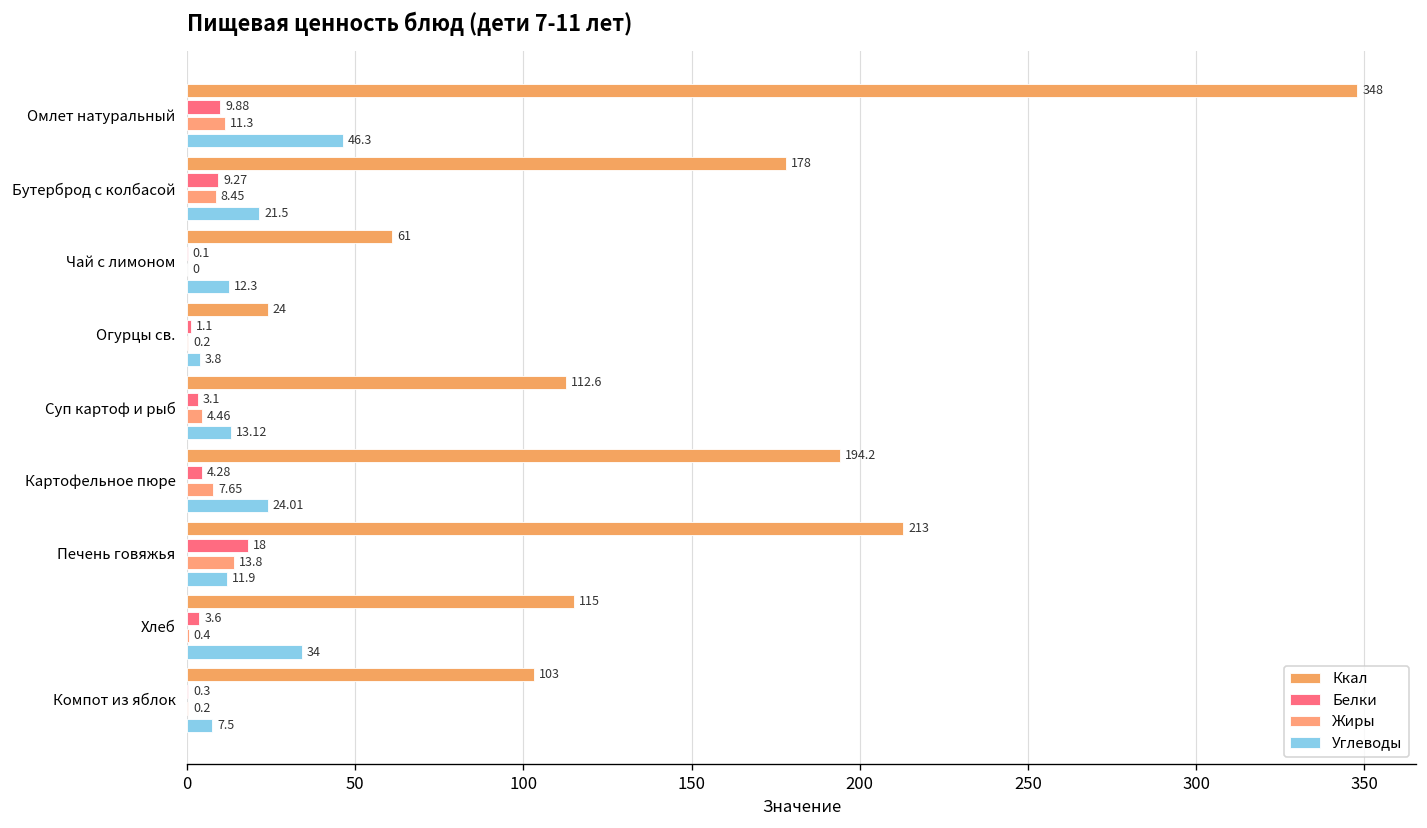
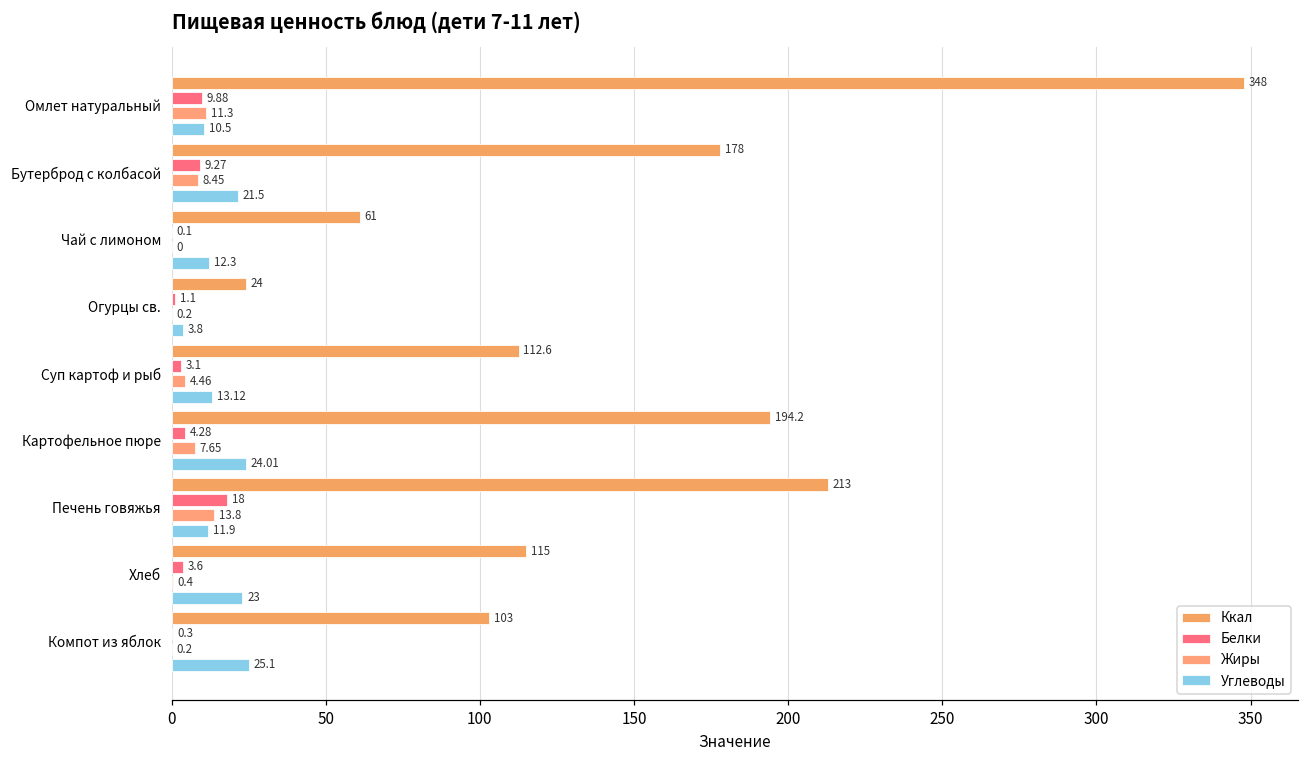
Углеводы, Омлет натуральный: 46.3 -> 10.5
Углеводы, Хлеб: 34 -> 23
Углеводы, Компот из яблок: 7.5 -> 25.1
